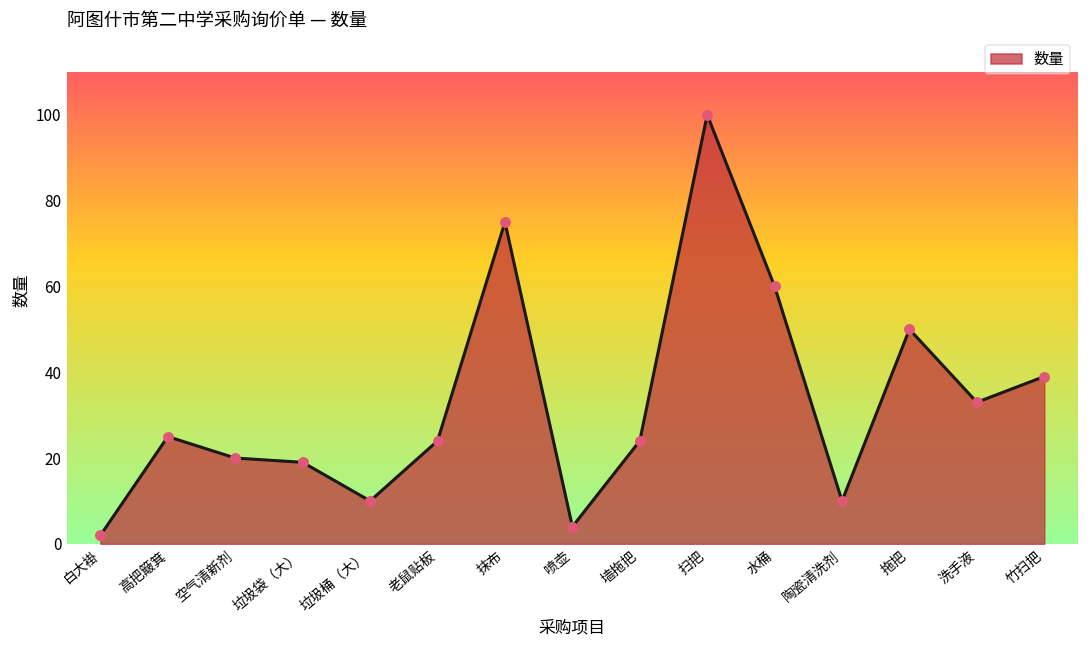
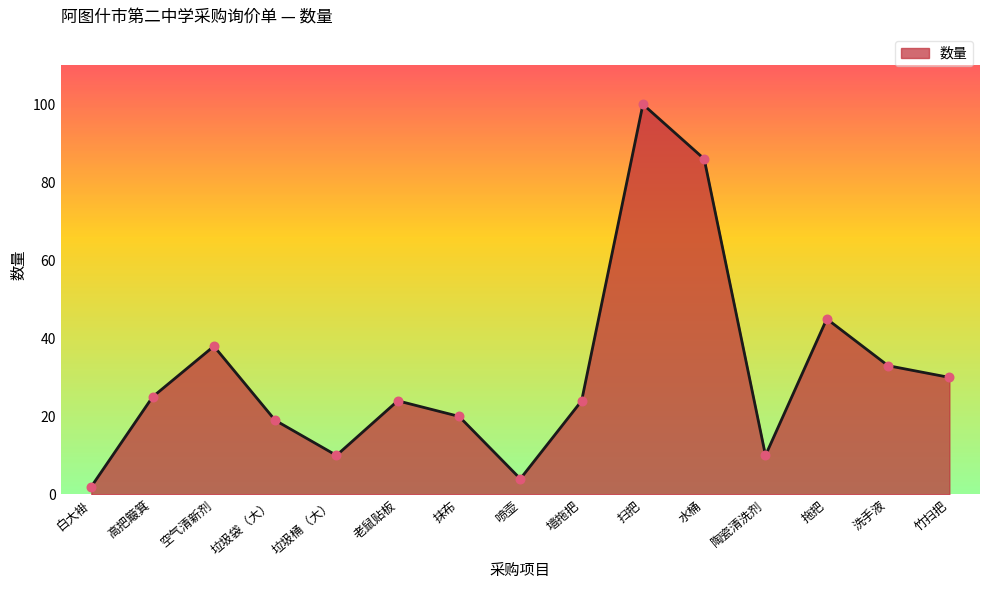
空气清新剂: 20 -> 38
抹布: 75 -> 20
水桶: 60 -> 86
拖把: 50 -> 45
竹扫把: 39 -> 30
